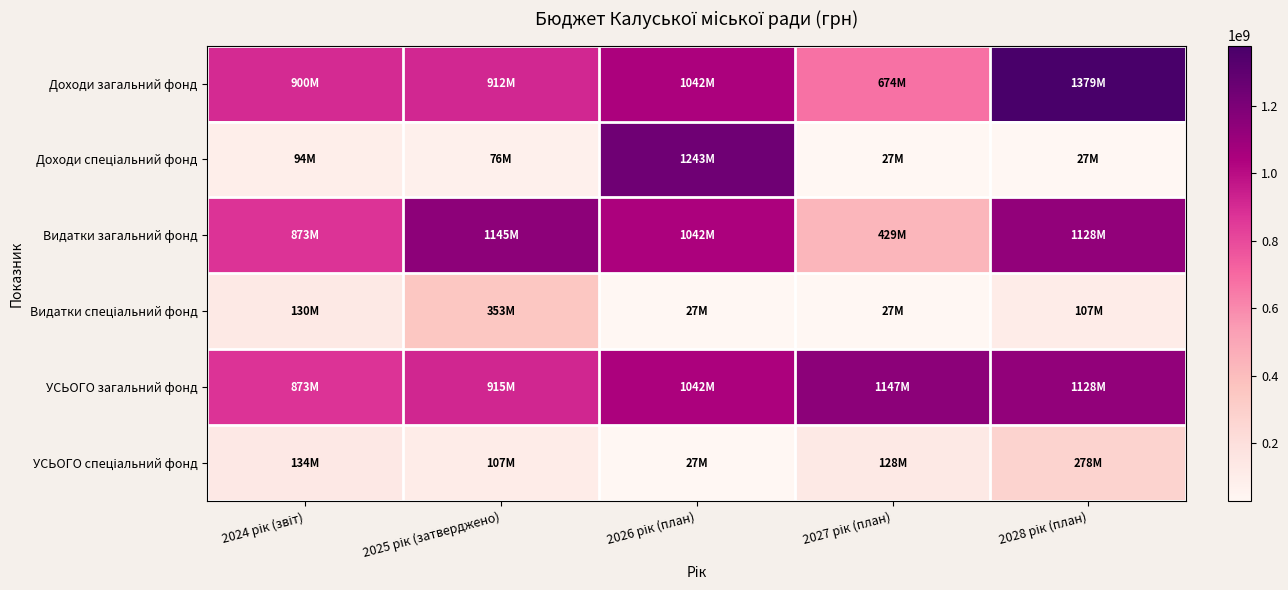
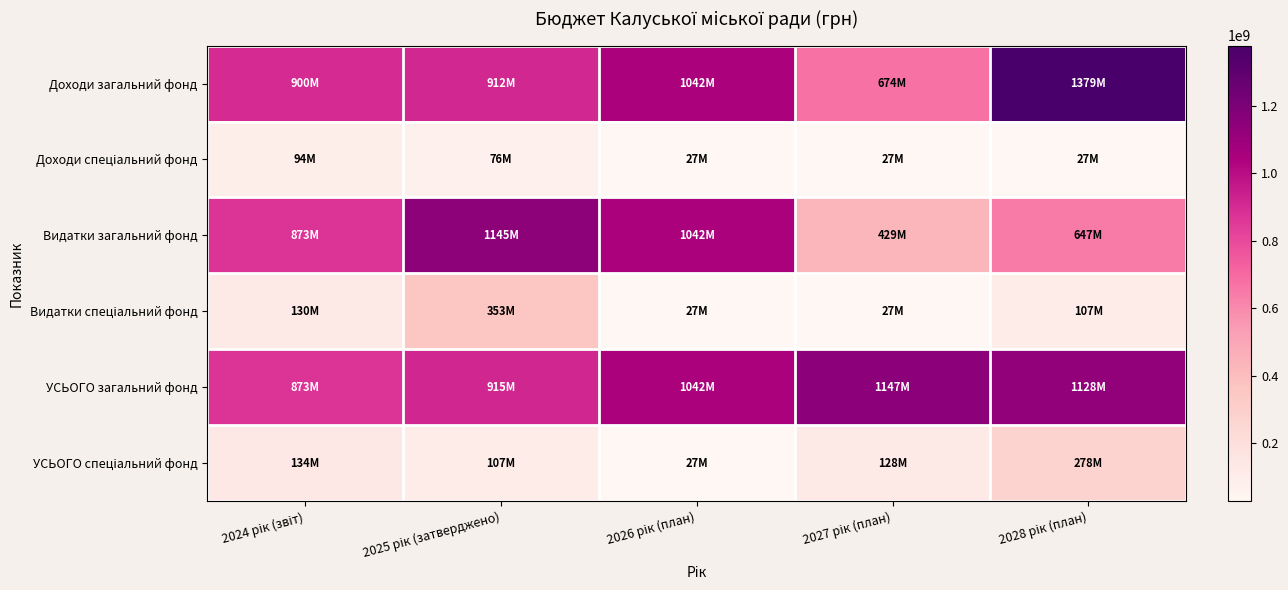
Доходи спеціальний фонд, 2026 рік (план): 1243M -> 27M
Видатки загальний фонд, 2028 рік (план): 1128M -> 647M
